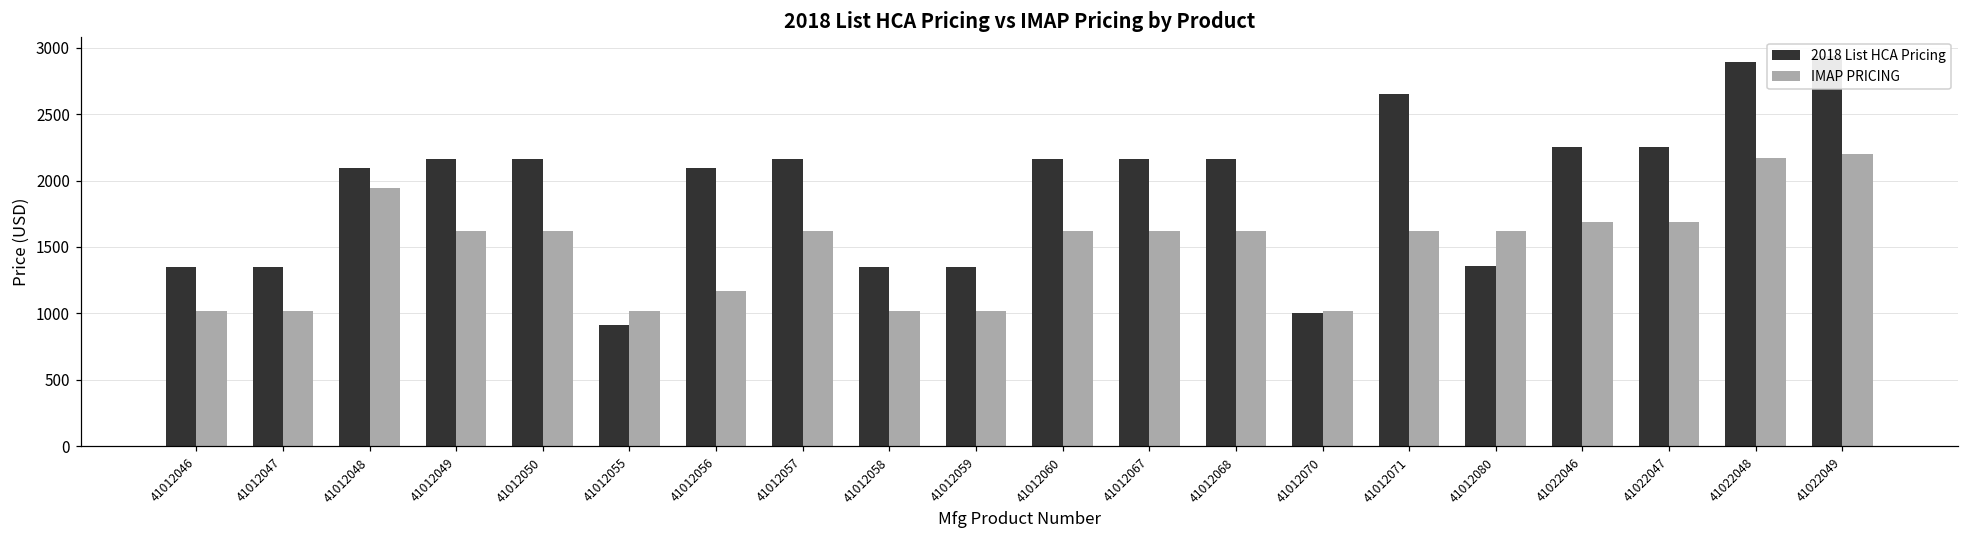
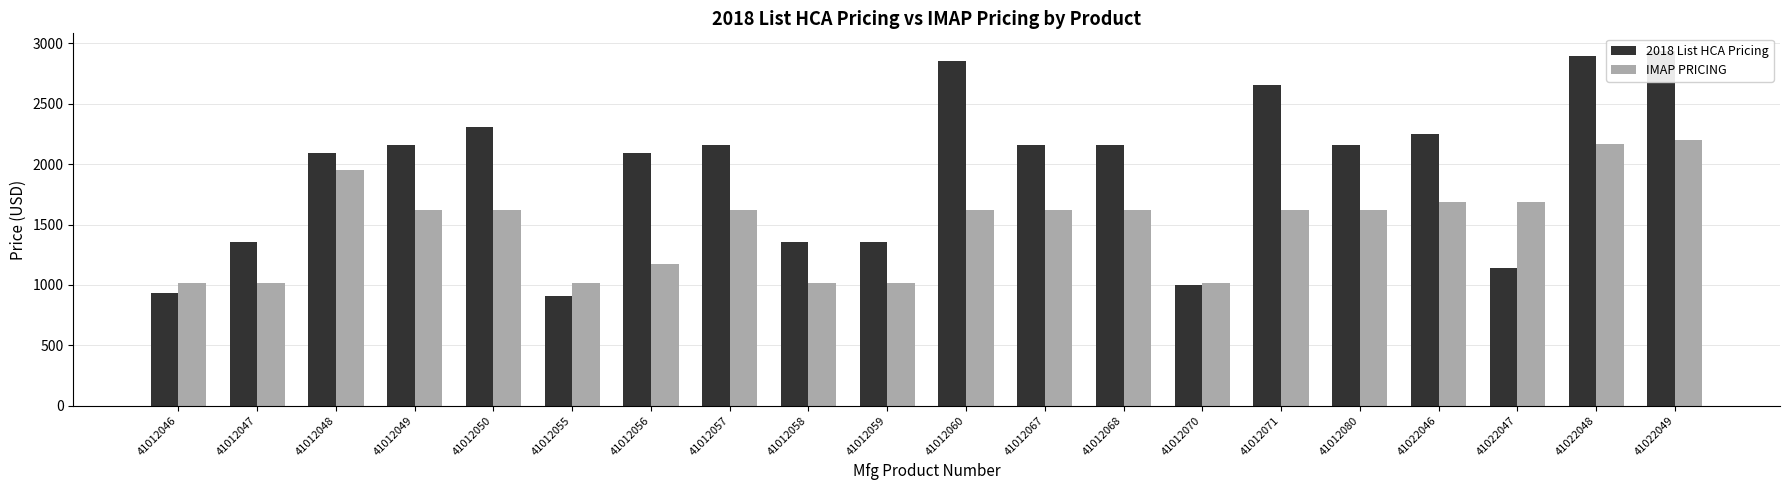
2018 List HCA Pricing, 41012046: 1350 -> 940
2018 List HCA Pricing, 41012050: 2160 -> 2310
2018 List HCA Pricing, 41012060: 2160 -> 2850
2018 List HCA Pricing, 41012080: 1360 -> 2160
2018 List HCA Pricing, 41022047: 2250 -> 1140
